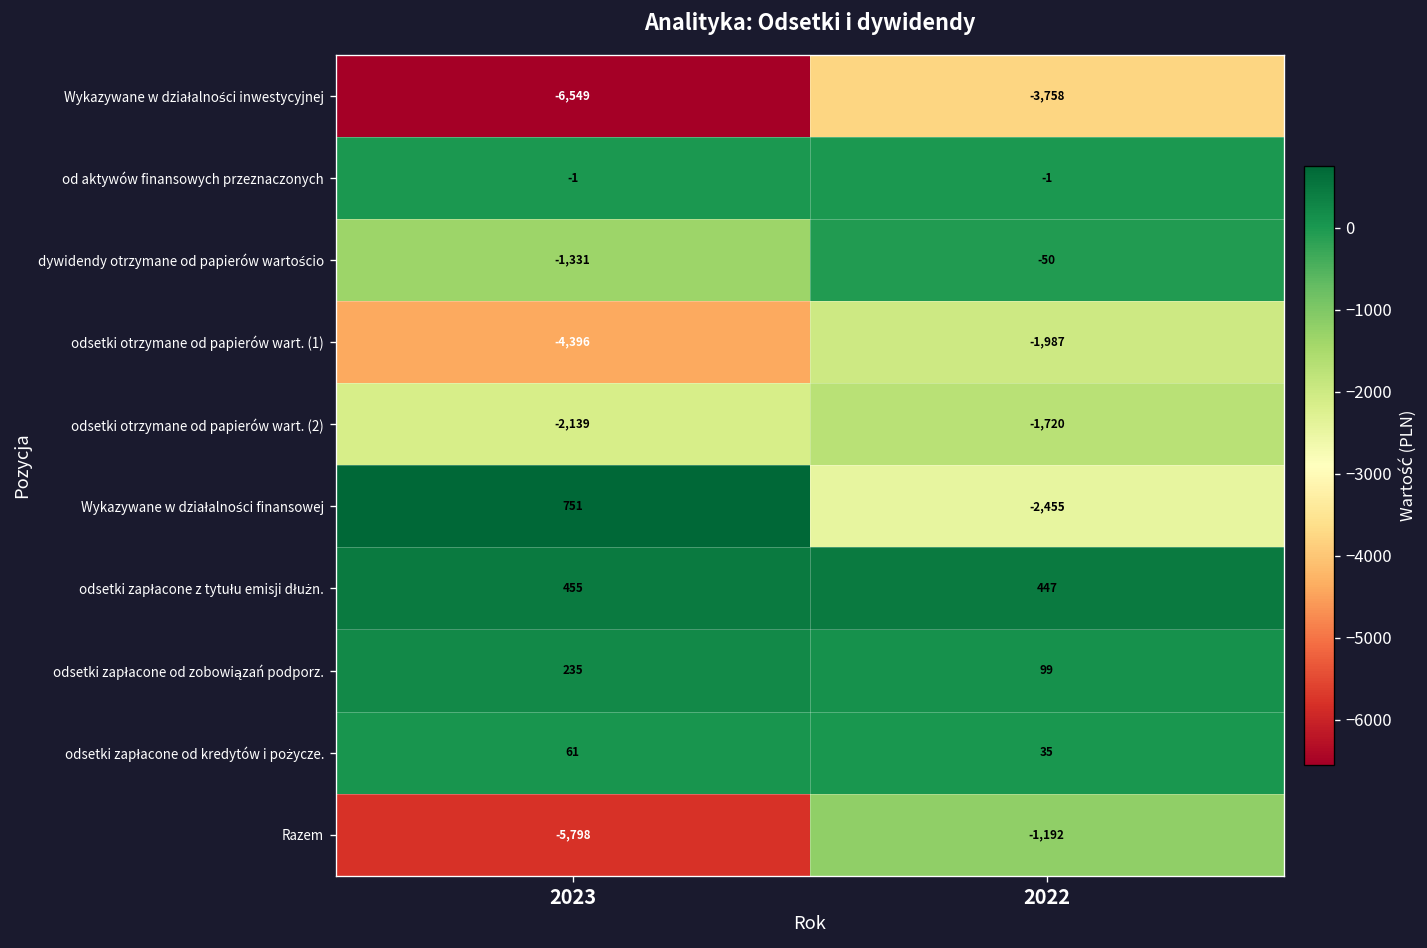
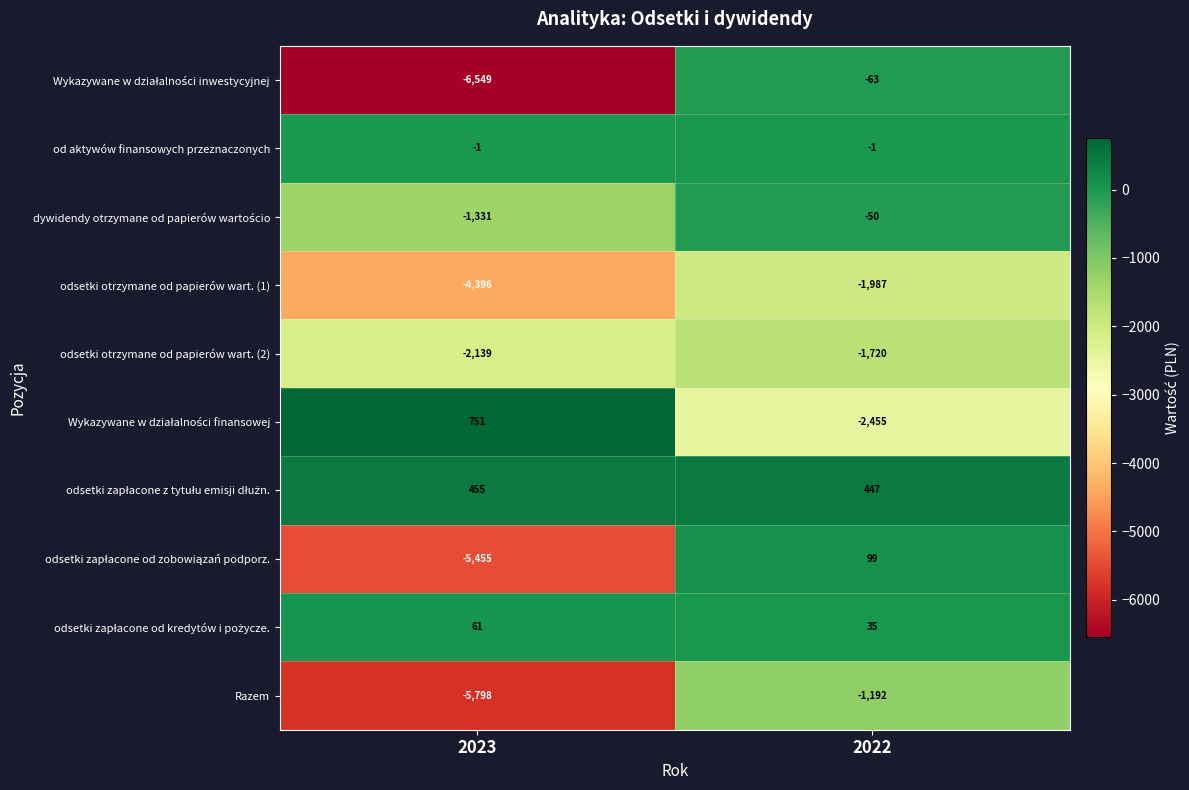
Wykazywane w działalności inwestycyjnej, 2022: -3,758 -> -63
odsetki zapłacone od zobowiązań podporz., 2023: 235 -> -5,455
